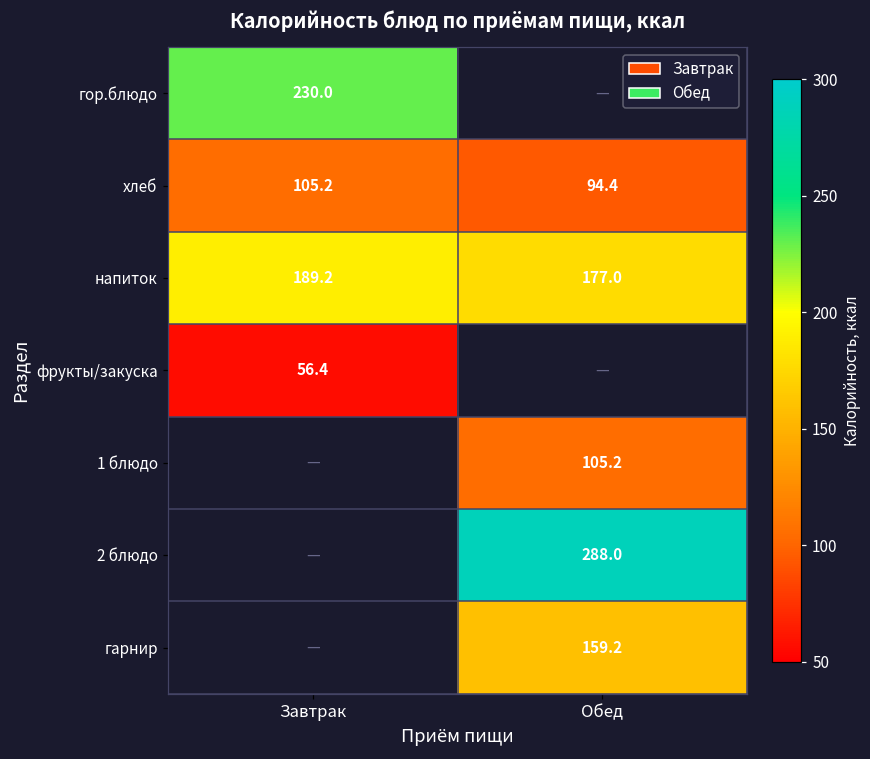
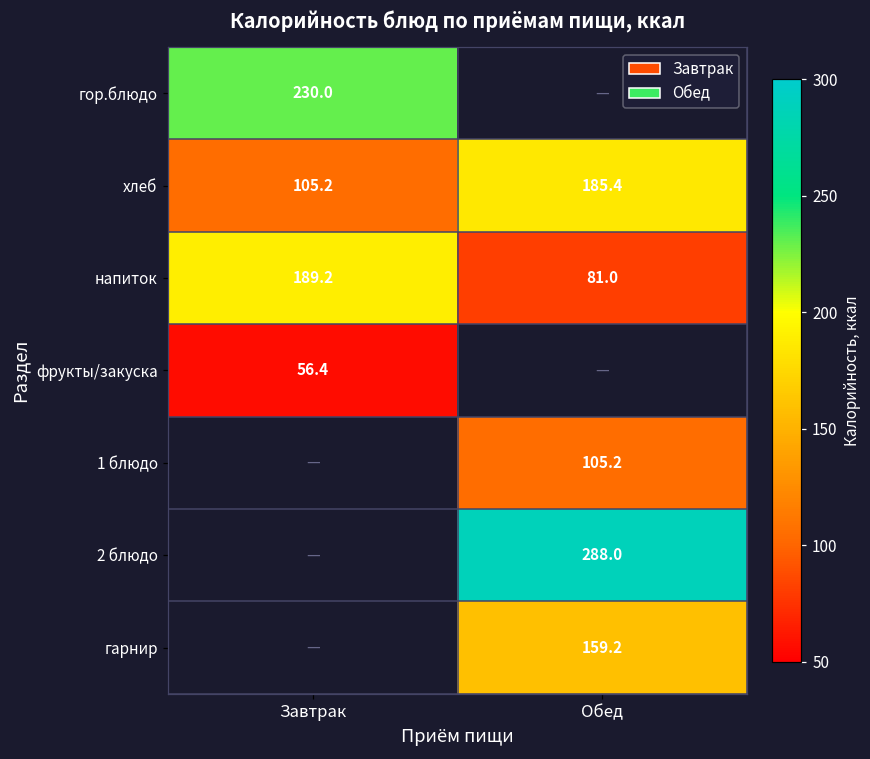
хлеб, Обед: 94.4 -> 185.4
напиток, Обед: 177.0 -> 81.0
